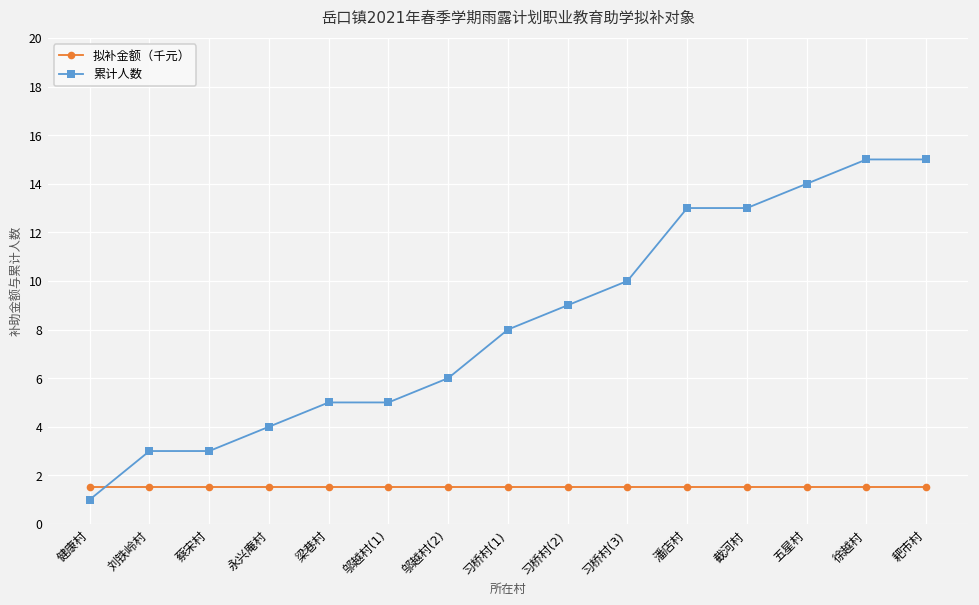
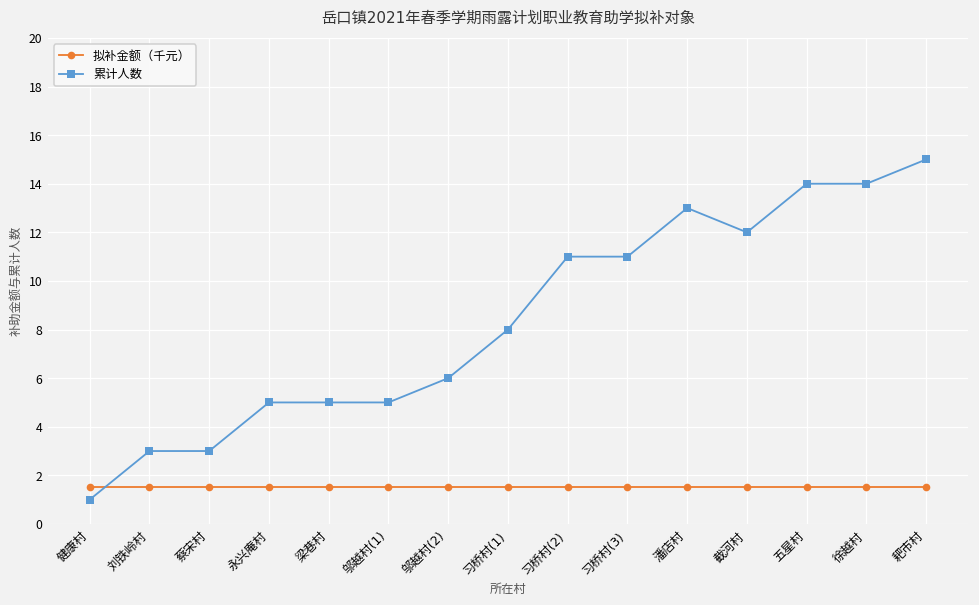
累计人数, 永兴庵村: 4 -> 5
累计人数, 习桥村(2): 9 -> 11
累计人数, 习桥村(3): 10 -> 11
累计人数, 截河村: 13 -> 12
累计人数, 徐越村: 15 -> 14
